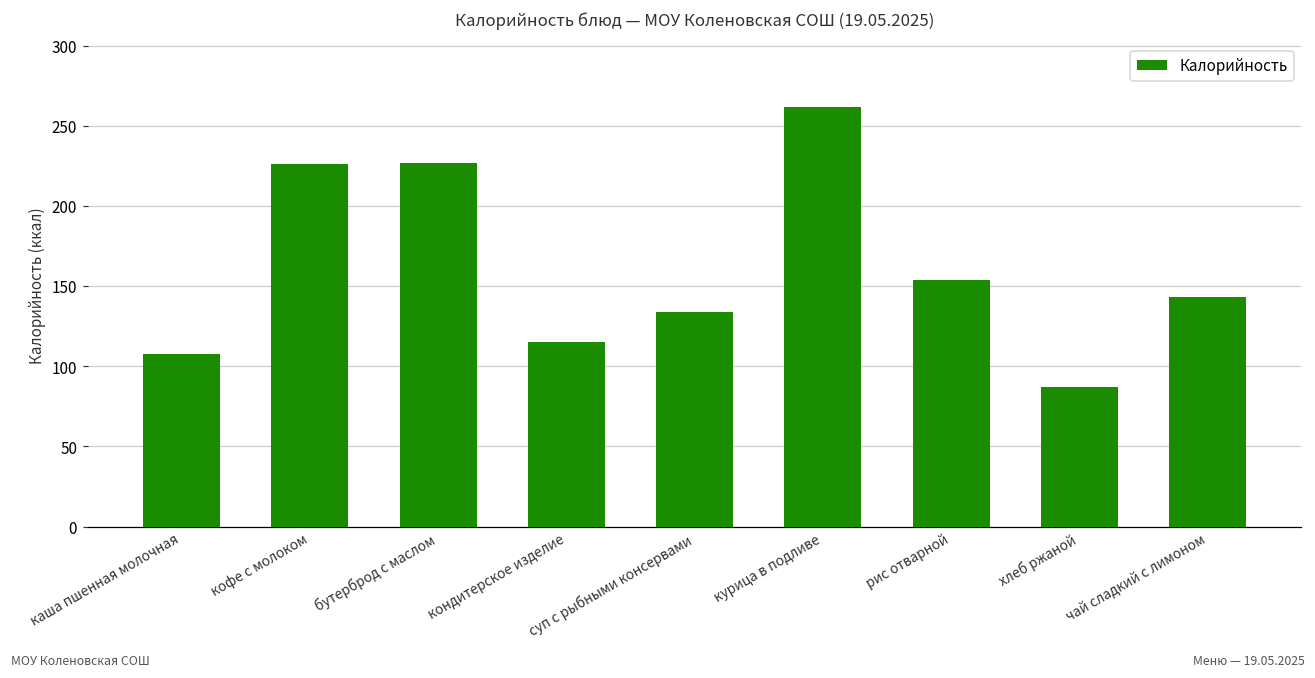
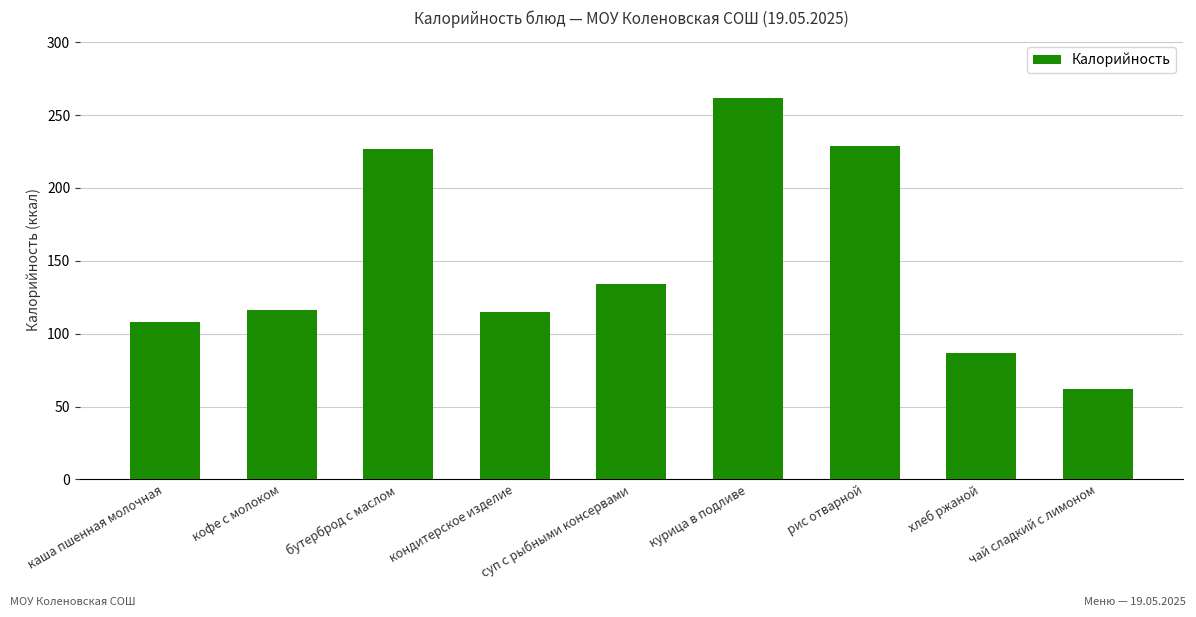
кофе с молоком: 226 -> 116
рис отварной: 154 -> 229
чай сладкий с лимоном: 143 -> 62
